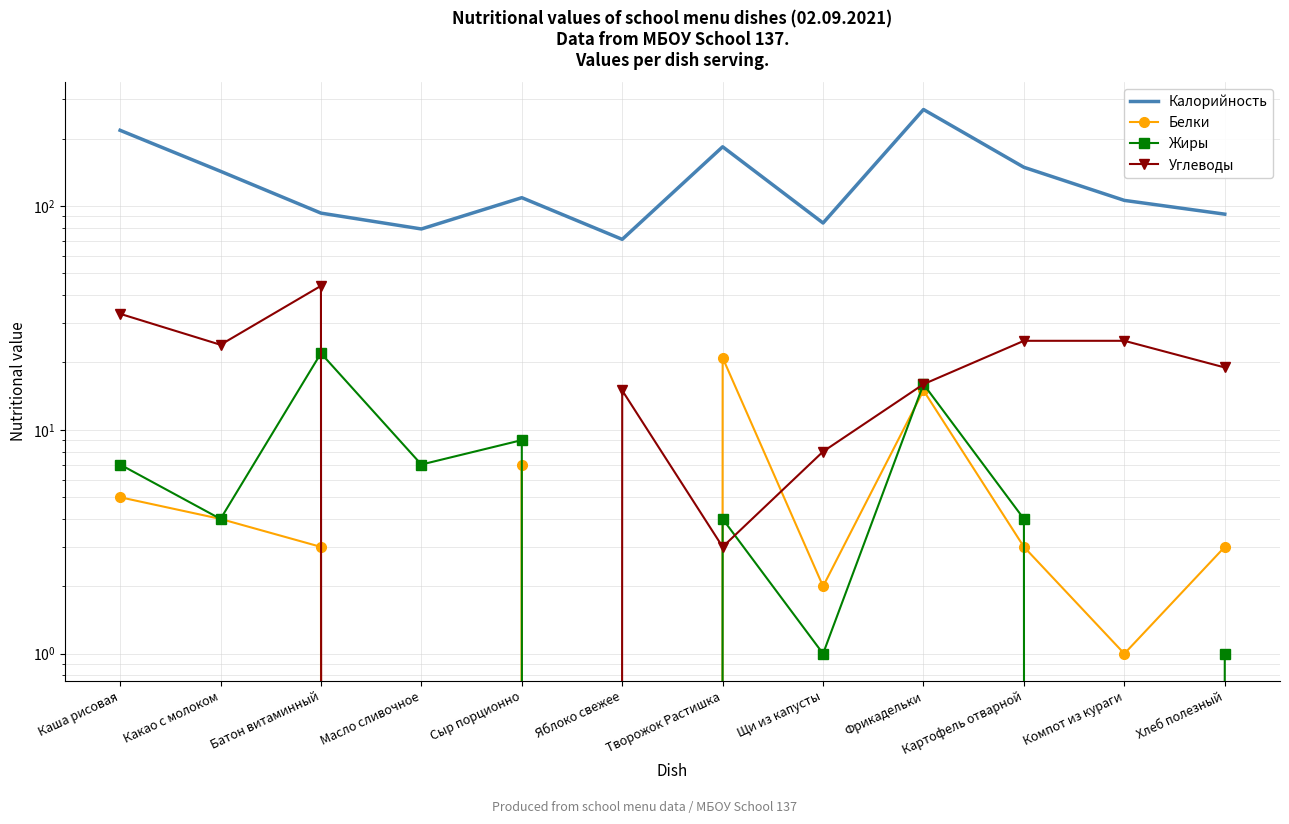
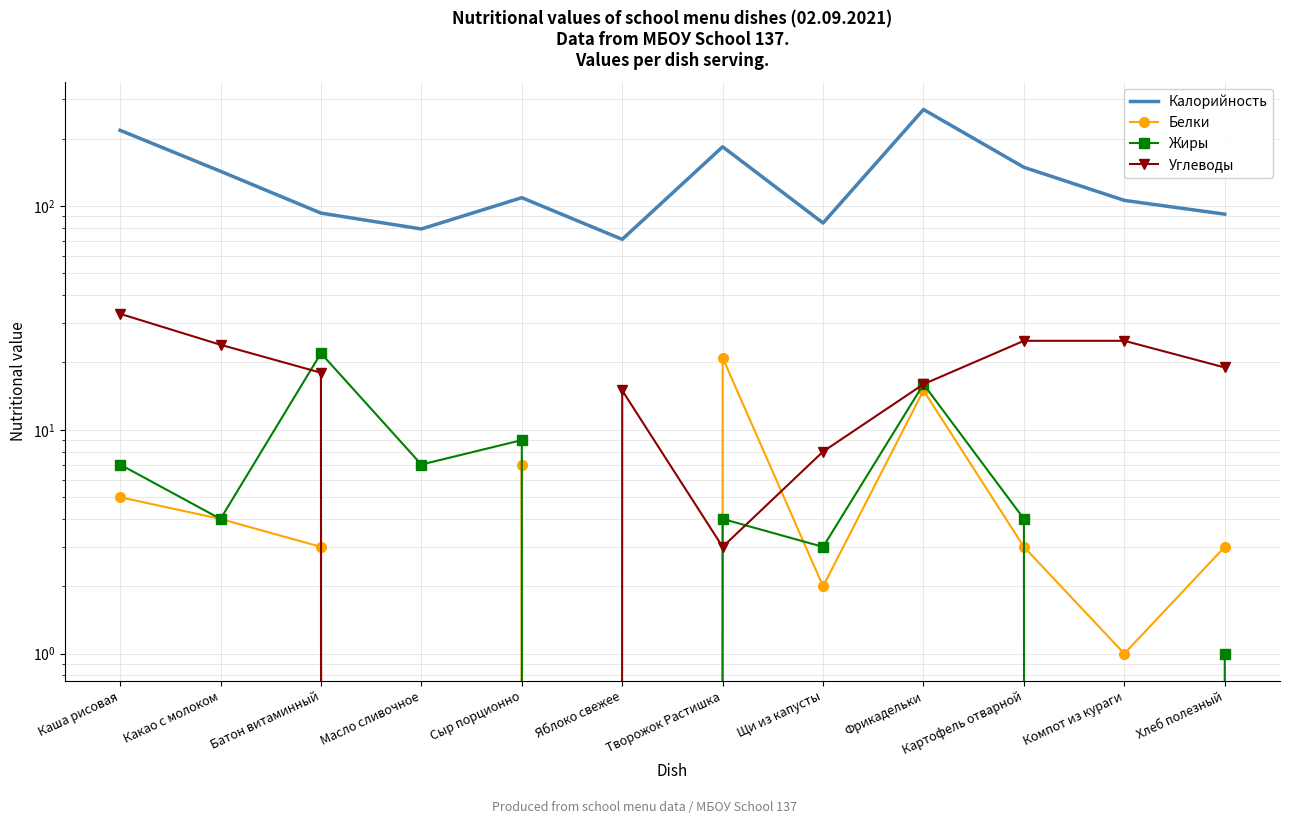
Углеводы, Батон витаминный: 44 -> 18
Жиры, Щи из капусты: 1 -> 3
